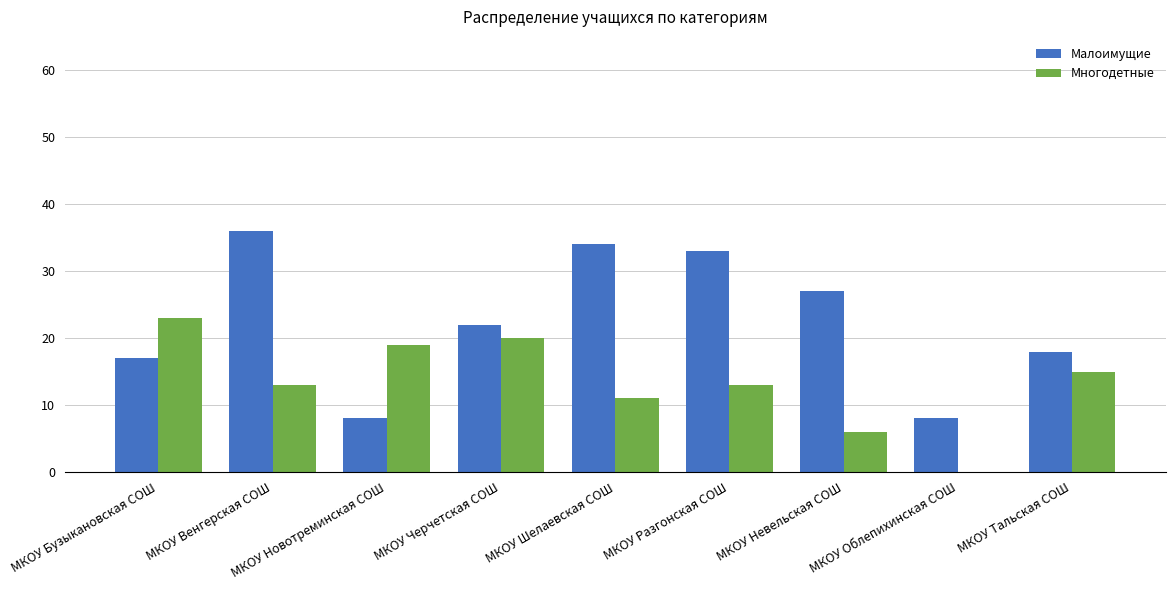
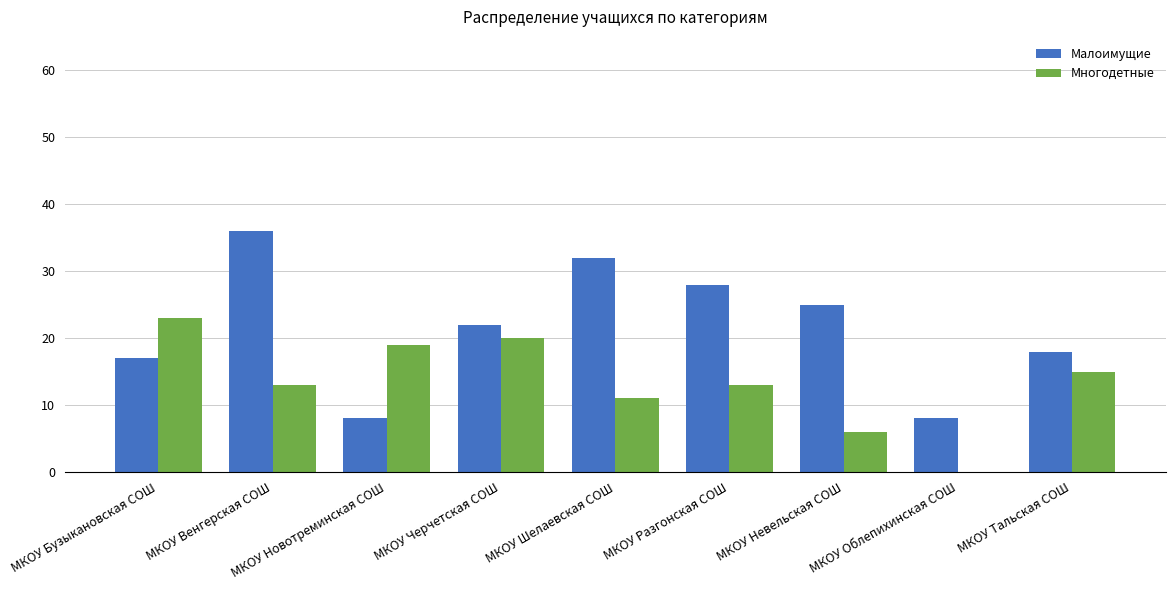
Малоимущие, МКОУ Шелаевская СОШ: 34 -> 32
Малоимущие, МКОУ Разгонская СОШ: 33 -> 28
Малоимущие, МКОУ Невельская СОШ: 27 -> 25
